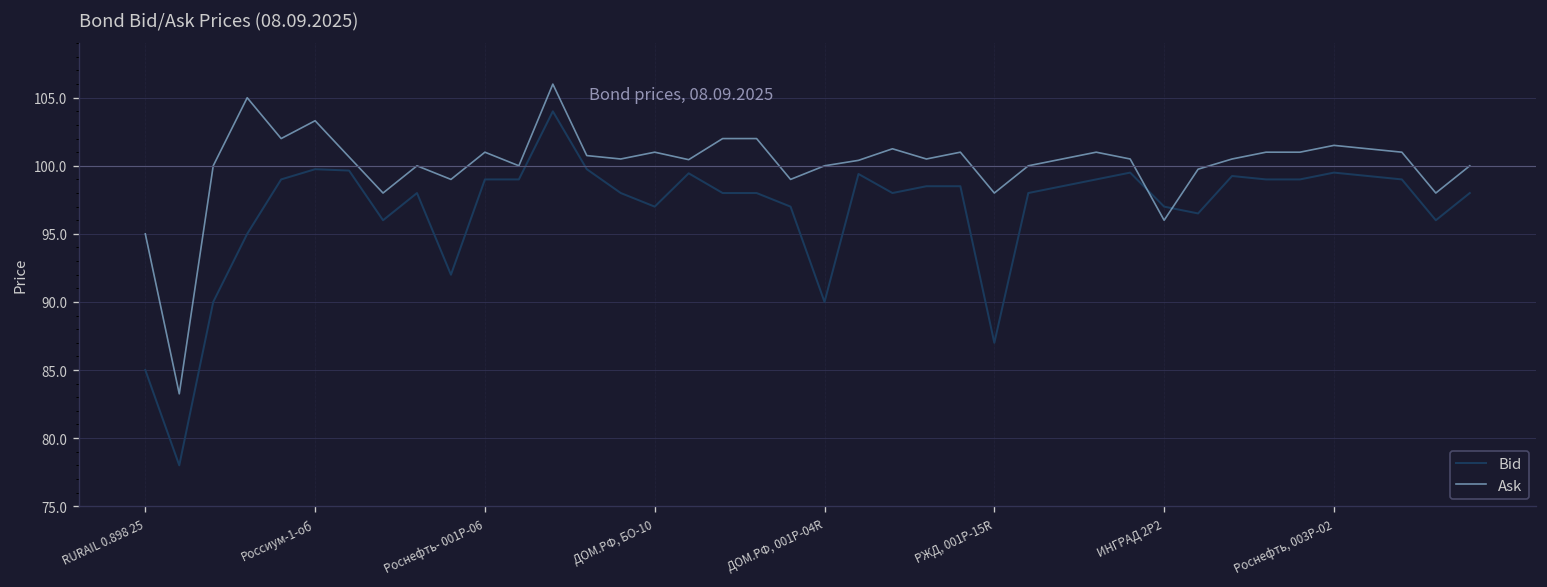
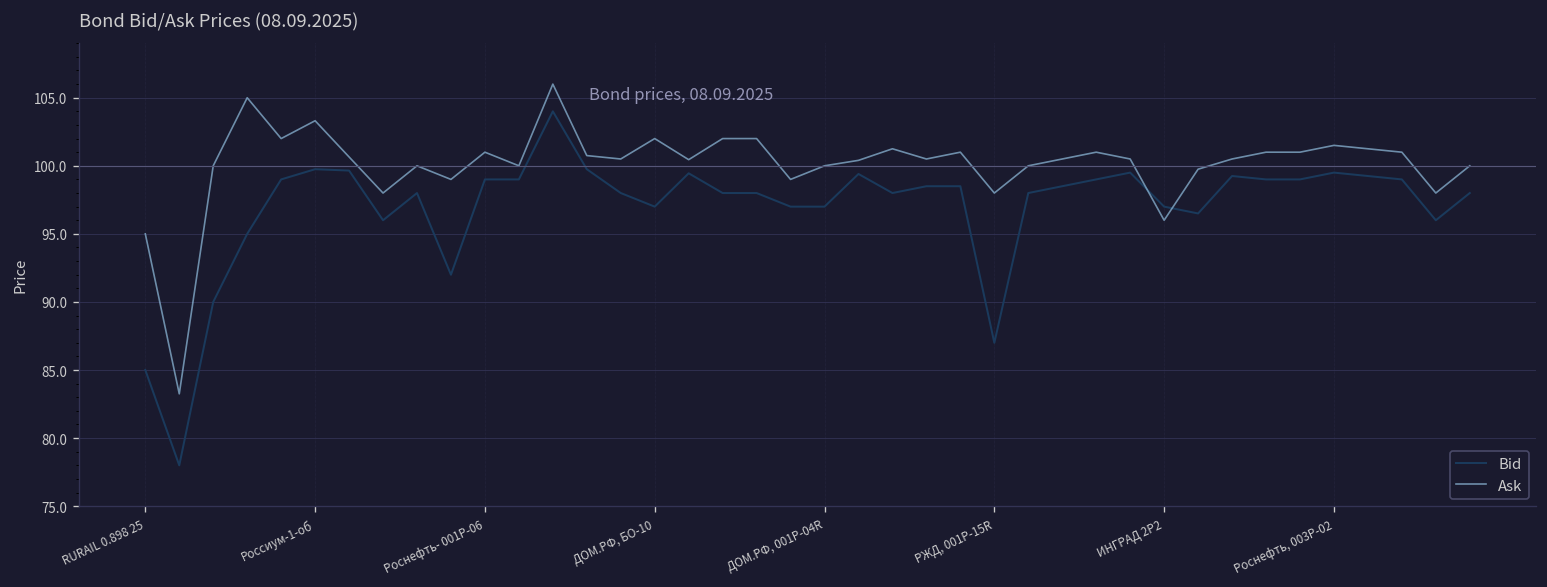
Ask, ДОМ.РФ, БО-10: 101 -> 102
Bid, ДОМ.РФ, 001P-04R: 90 -> 97
